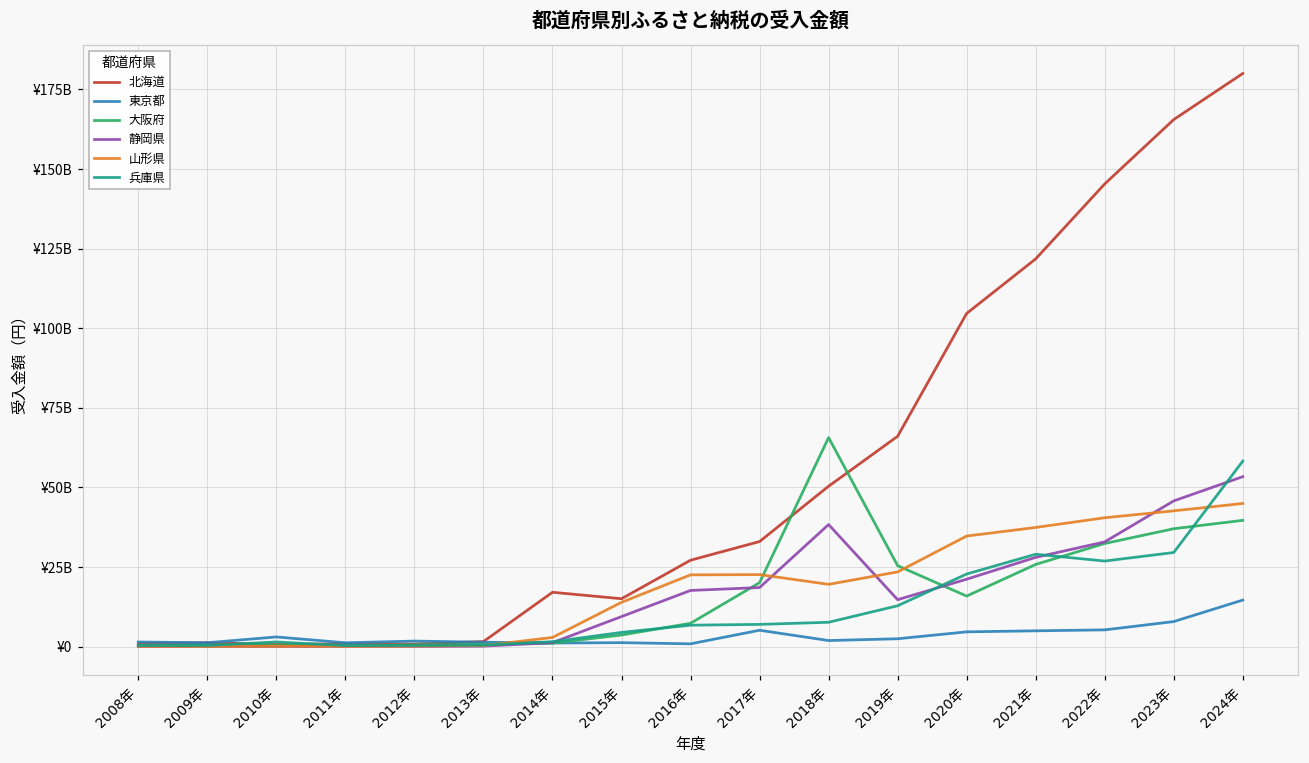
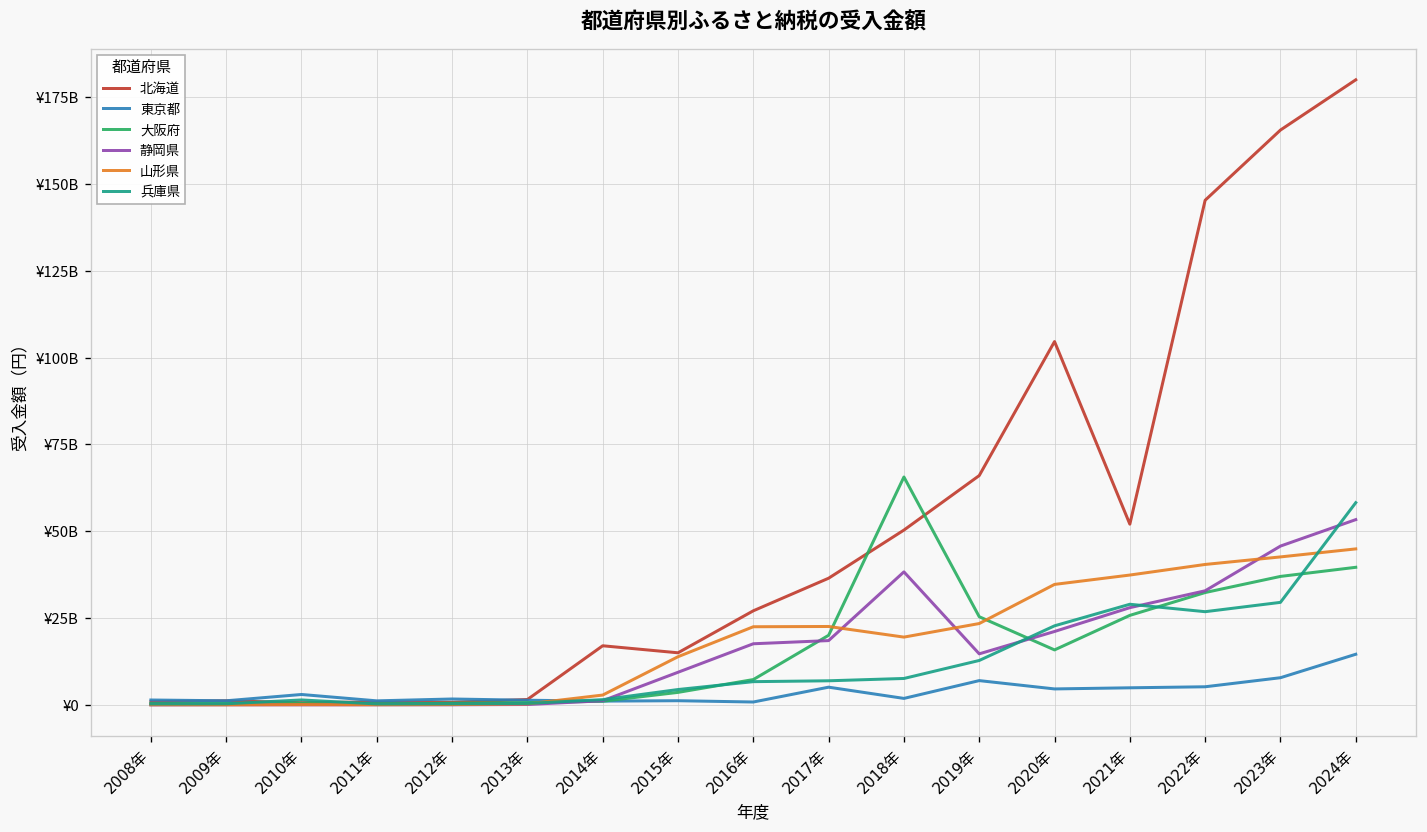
北海道, 2017年: ¥33000000000 -> ¥37000000000
東京都, 2019年: ¥2000000000 -> ¥7000000000
北海道, 2021年: ¥122000000000 -> ¥52000000000
